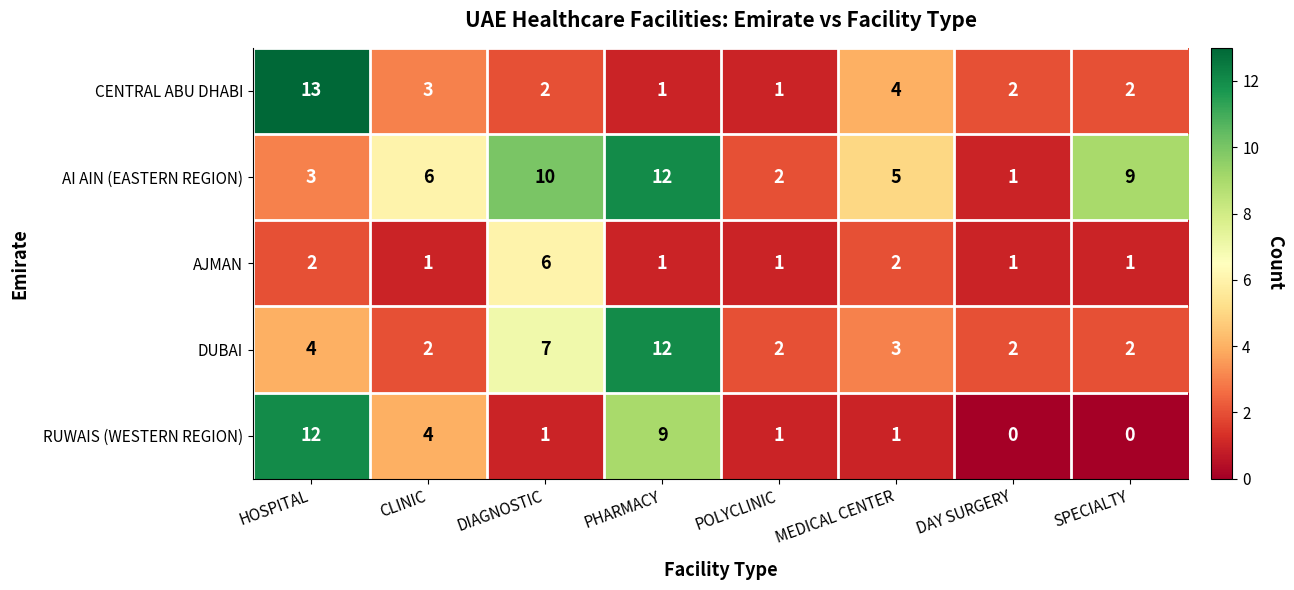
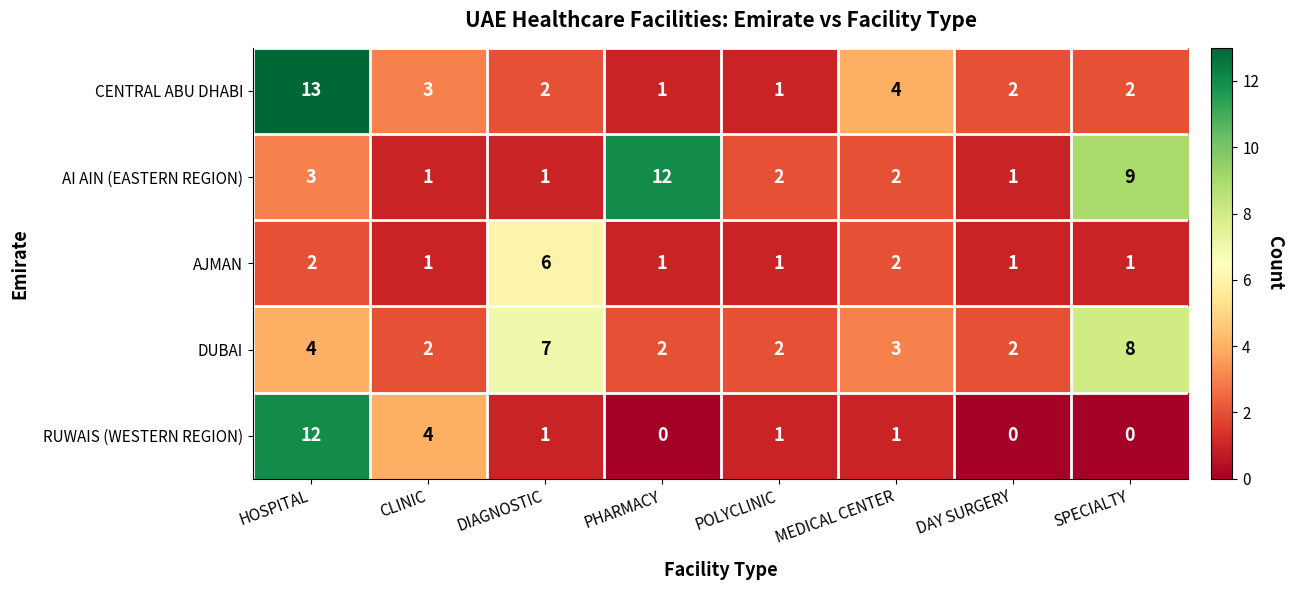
AI AIN (EASTERN REGION), CLINIC: 6 -> 1
AI AIN (EASTERN REGION), DIAGNOSTIC: 10 -> 1
AI AIN (EASTERN REGION), MEDICAL CENTER: 5 -> 2
DUBAI, PHARMACY: 12 -> 2
DUBAI, SPECIALTY: 2 -> 8
RUWAIS (WESTERN REGION), PHARMACY: 9 -> 0
